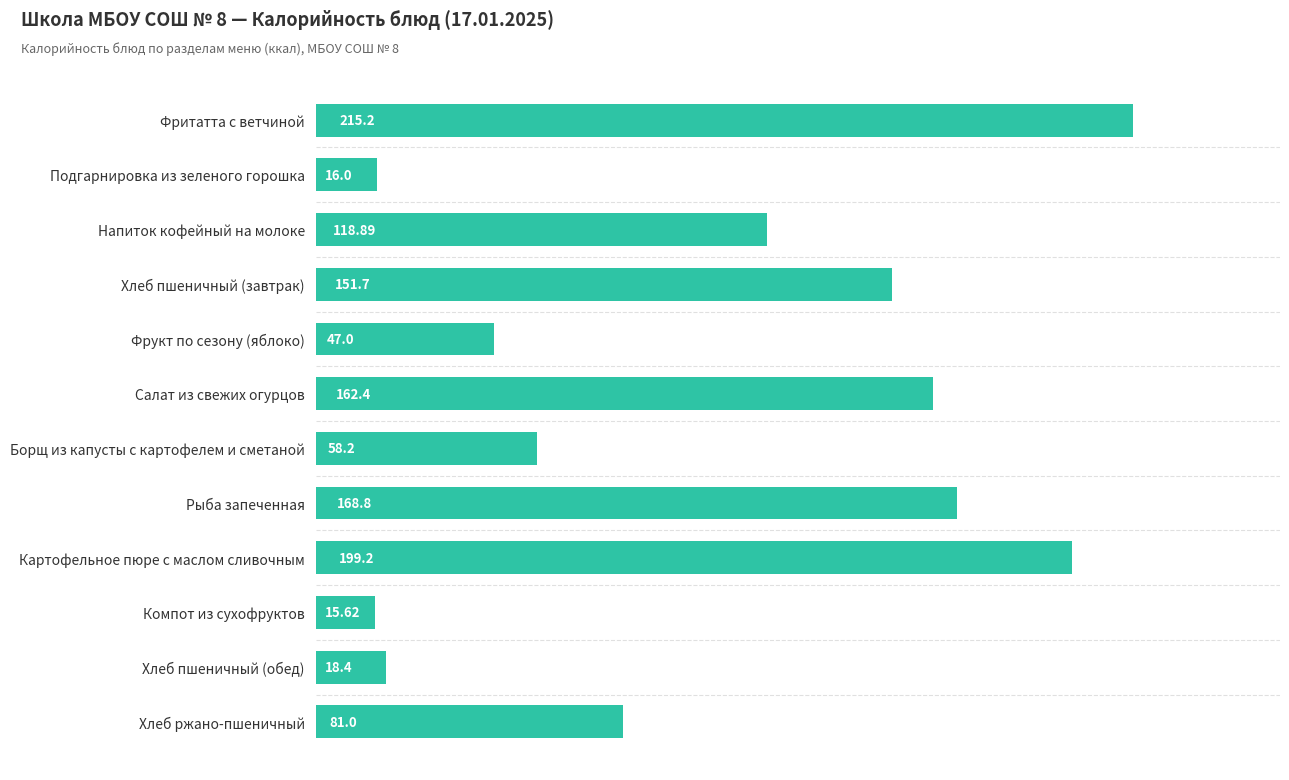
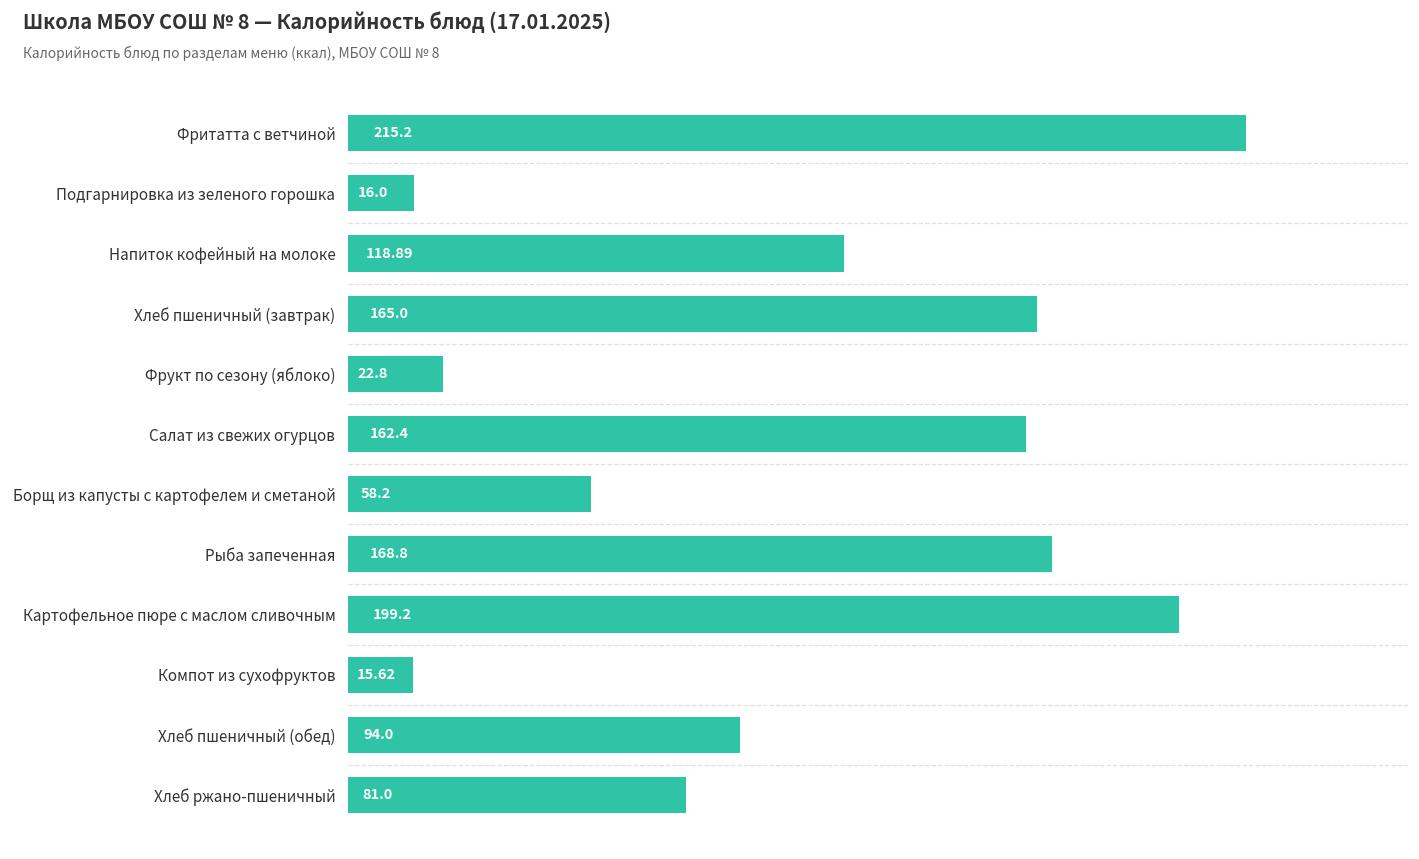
Хлеб пшеничный (завтрак): 151.7 -> 165.0
Фрукт по сезону (яблоко): 47.0 -> 22.8
Хлеб пшеничный (обед): 18.4 -> 94.0
